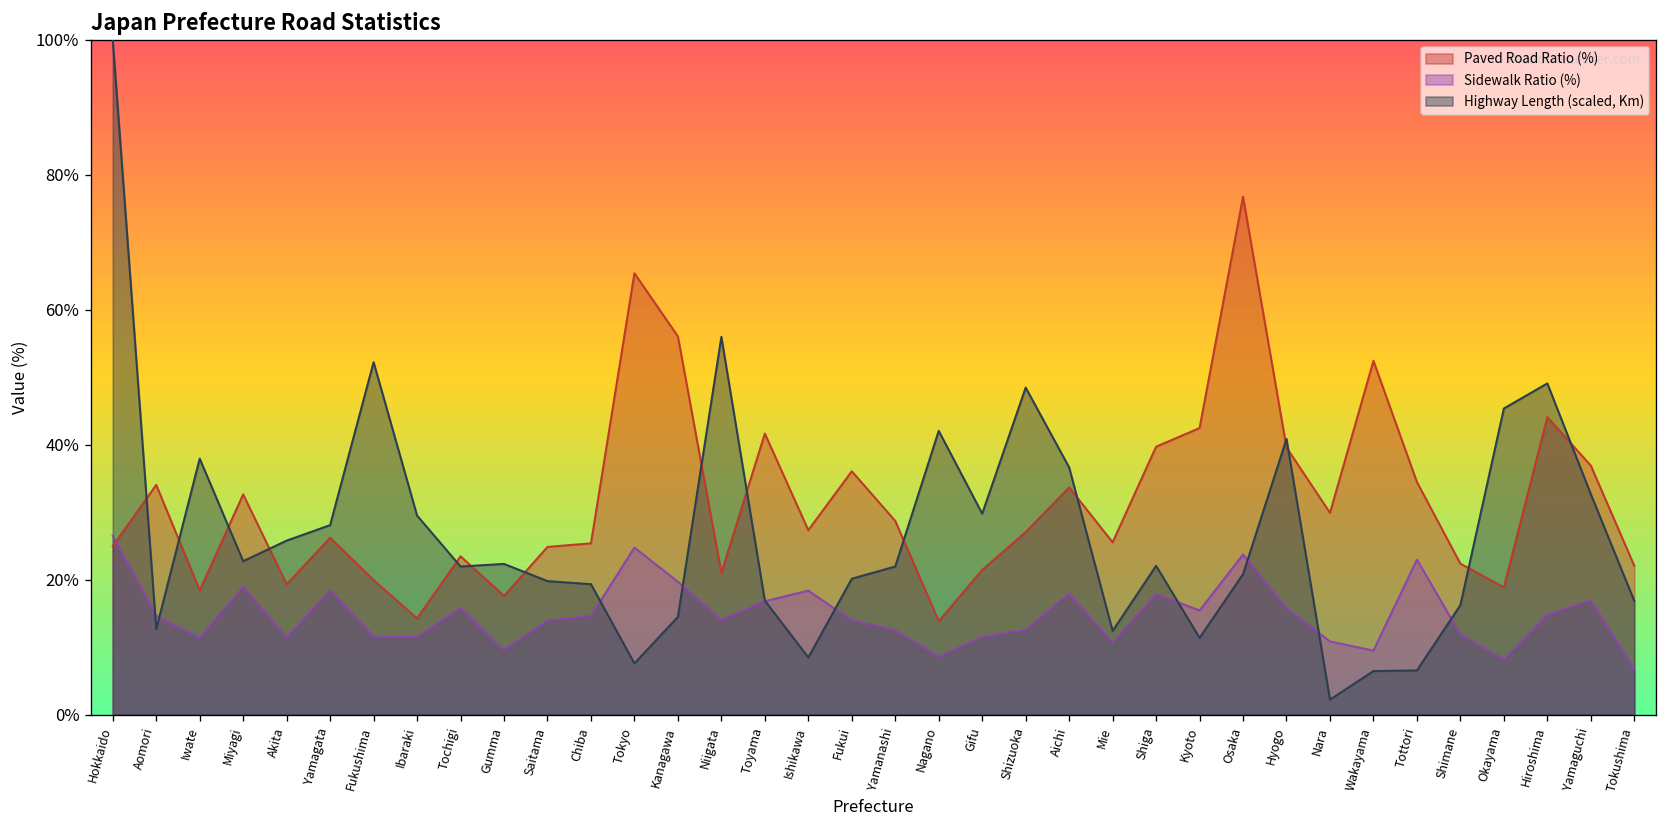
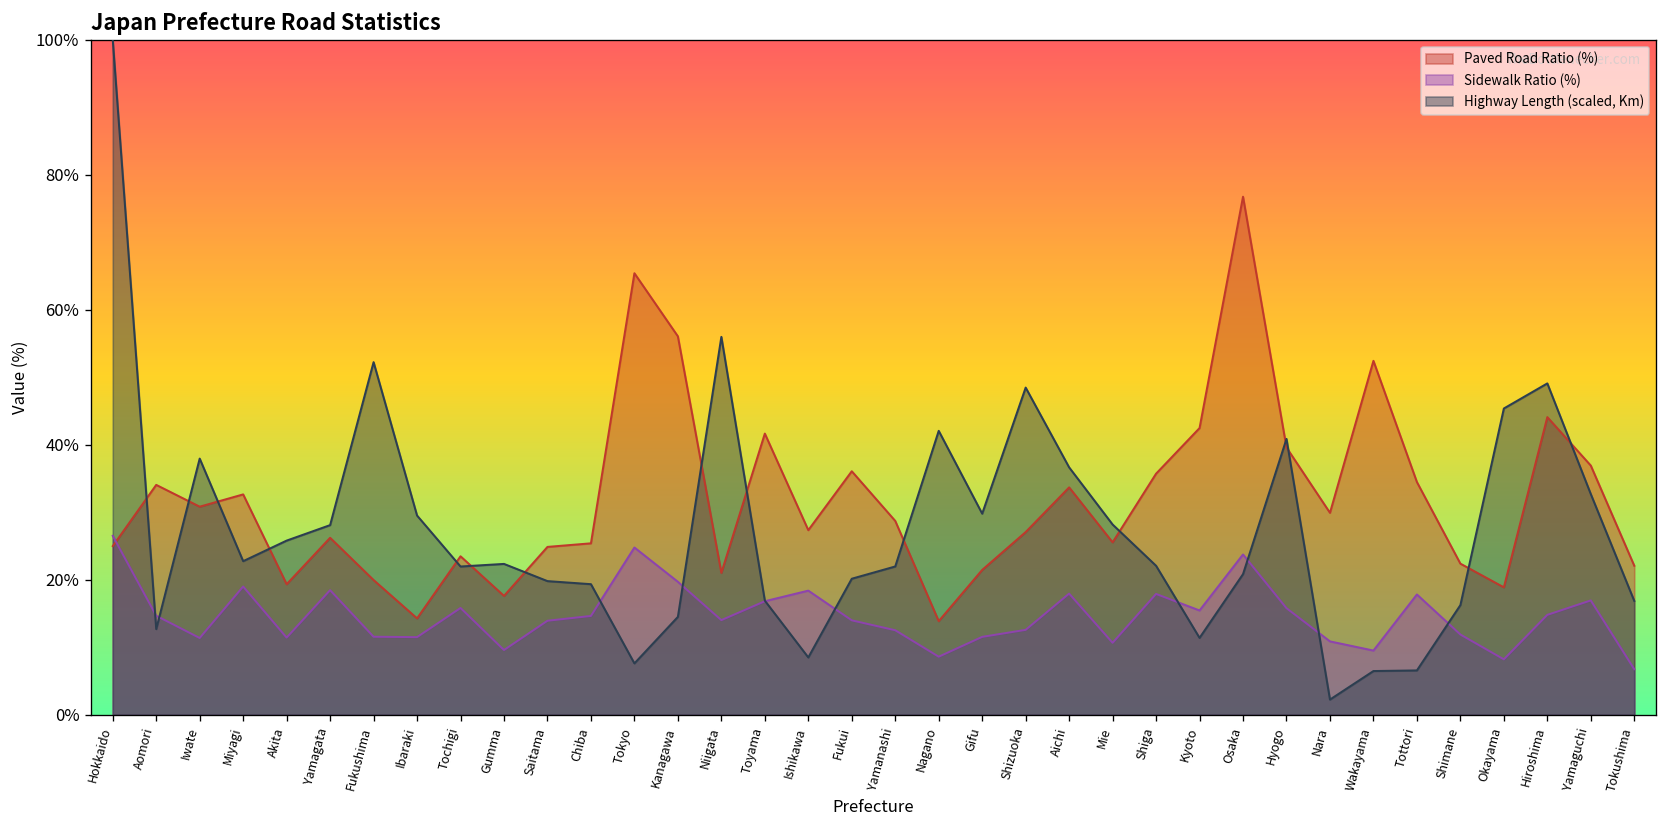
Paved Road Ratio (%), Iwate: 18% -> 31%
Highway Length (scaled, Km), Mie: 12% -> 28%
Paved Road Ratio (%), Shiga: 40% -> 36%
Sidewalk Ratio (%), Tottori: 23% -> 18%
